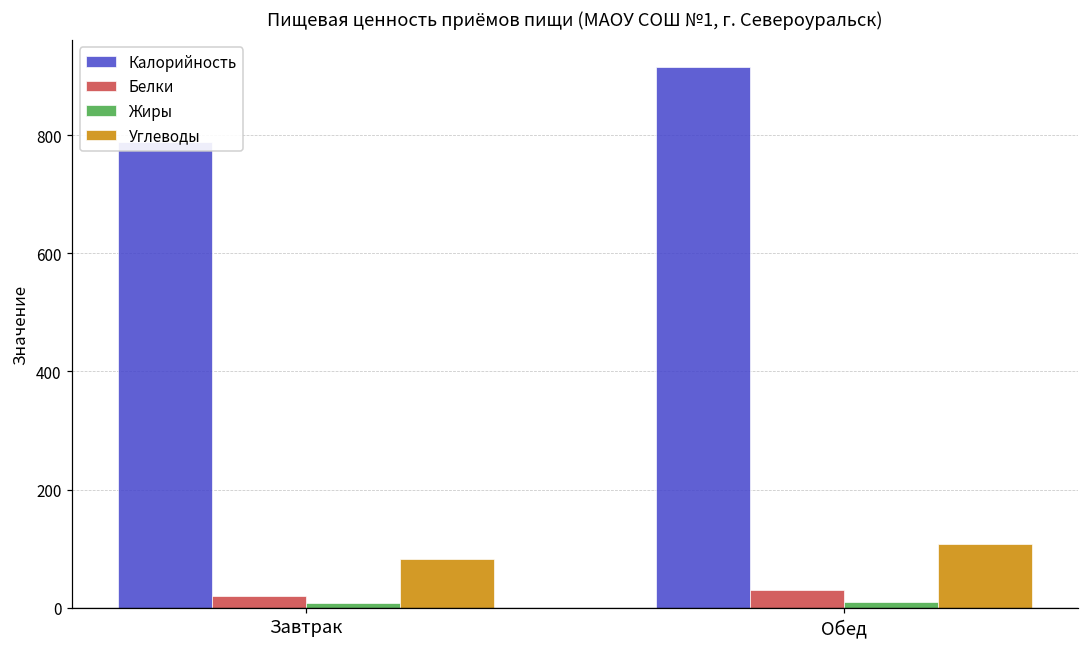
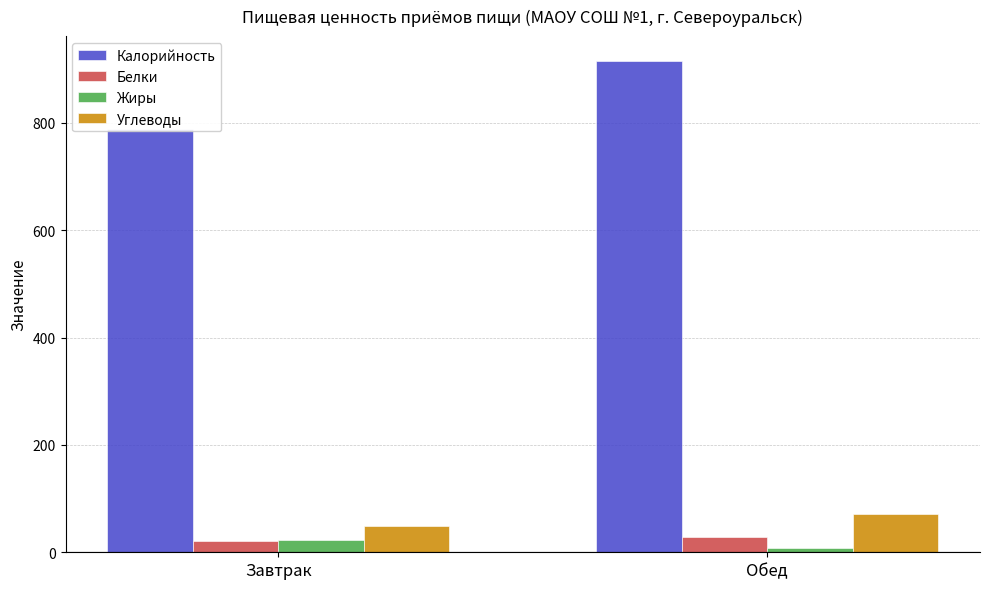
Жиры, Завтрак: 10 -> 20
Углеводы, Завтрак: 80 -> 50
Углеводы, Обед: 110 -> 70
